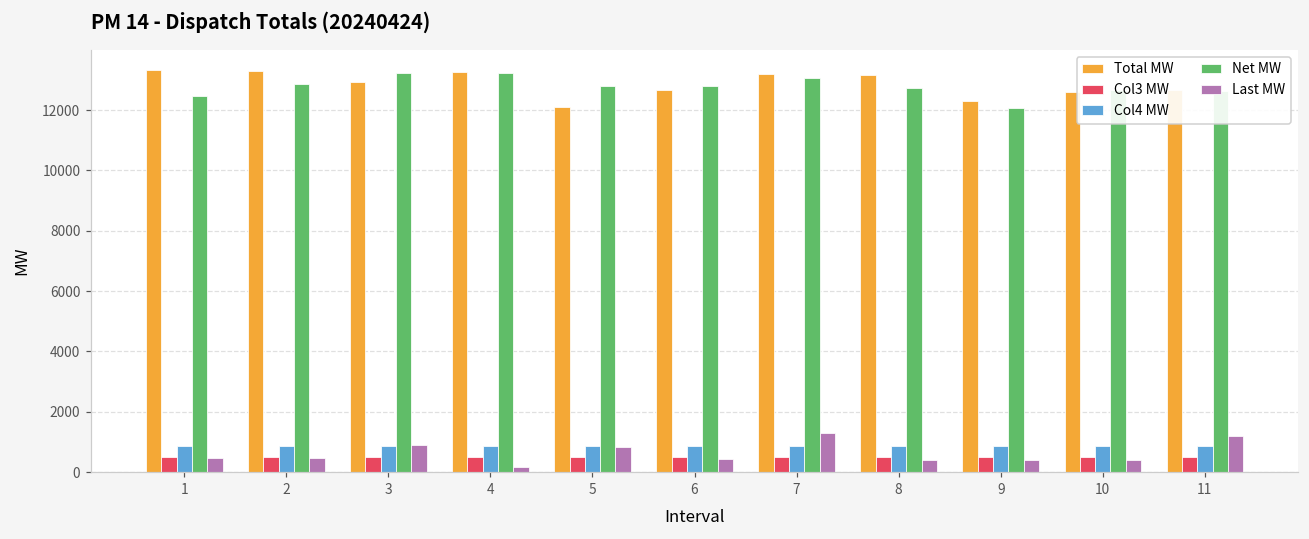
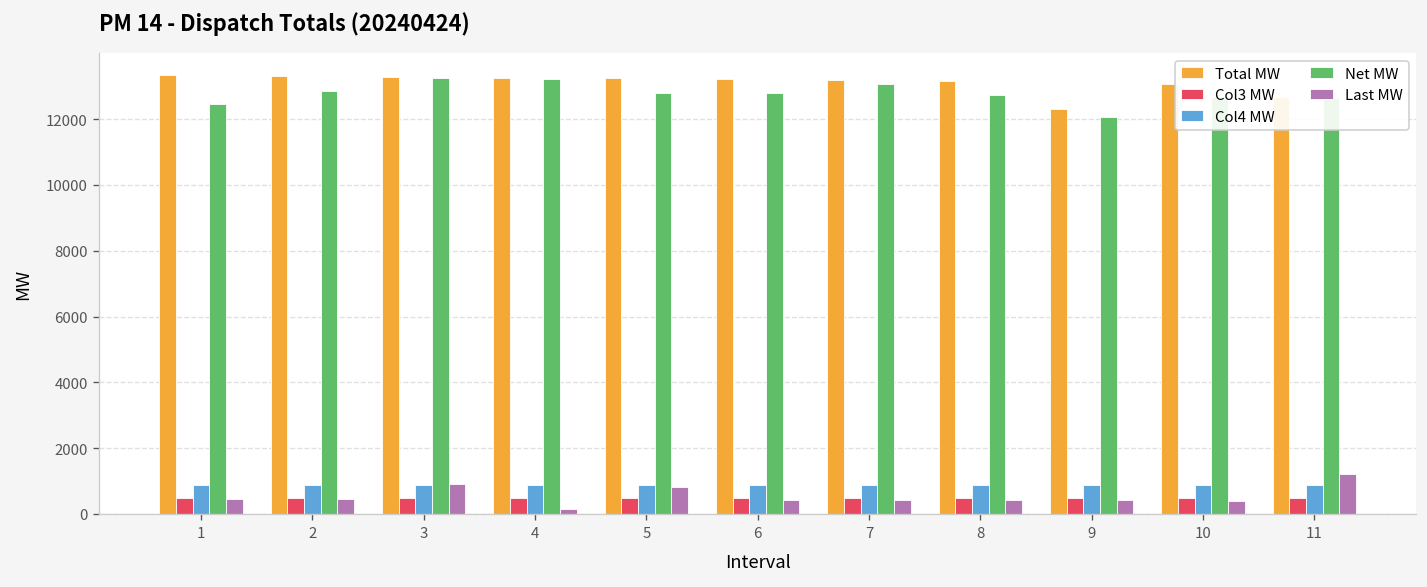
Total MW, 3: 12900 -> 13300
Total MW, 5: 12100 -> 13300
Total MW, 6: 12700 -> 13200
Last MW, 7: 1300 -> 400
Total MW, 10: 12600 -> 13100
